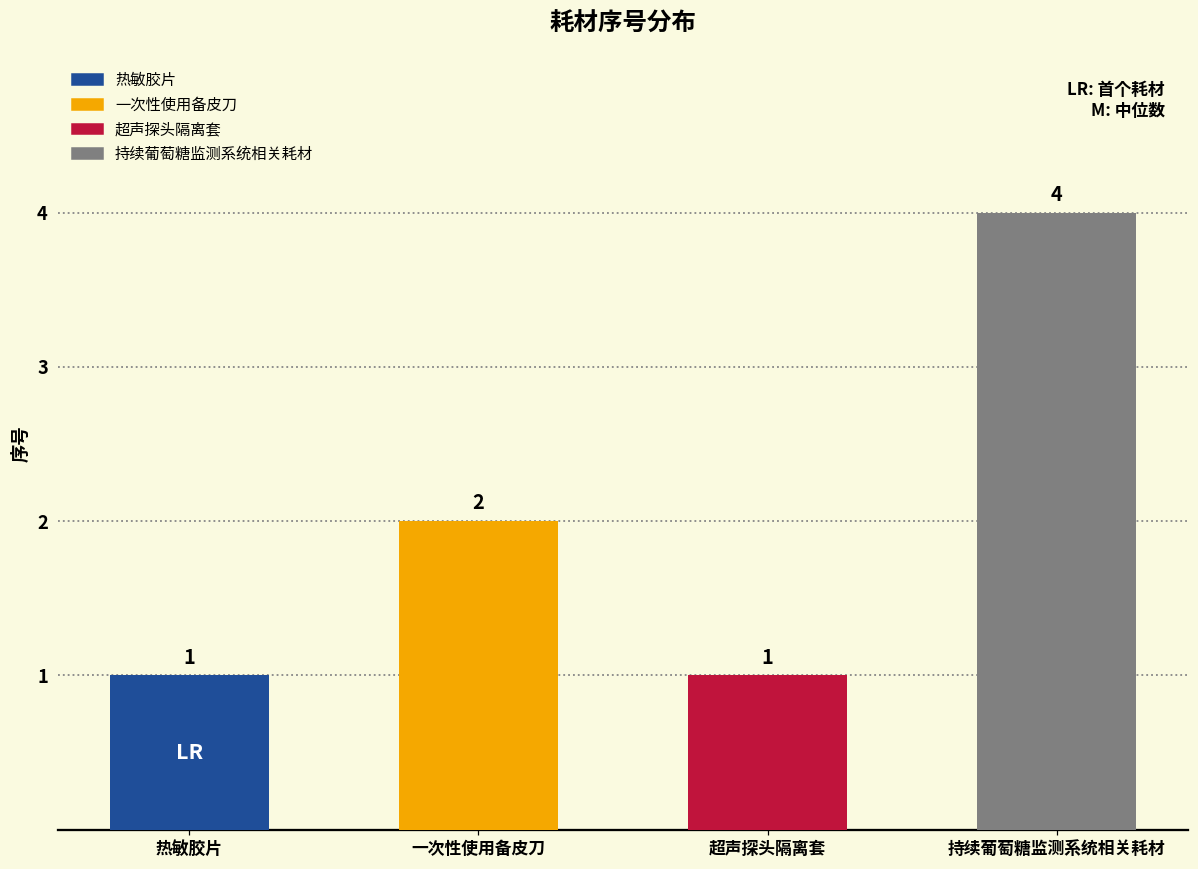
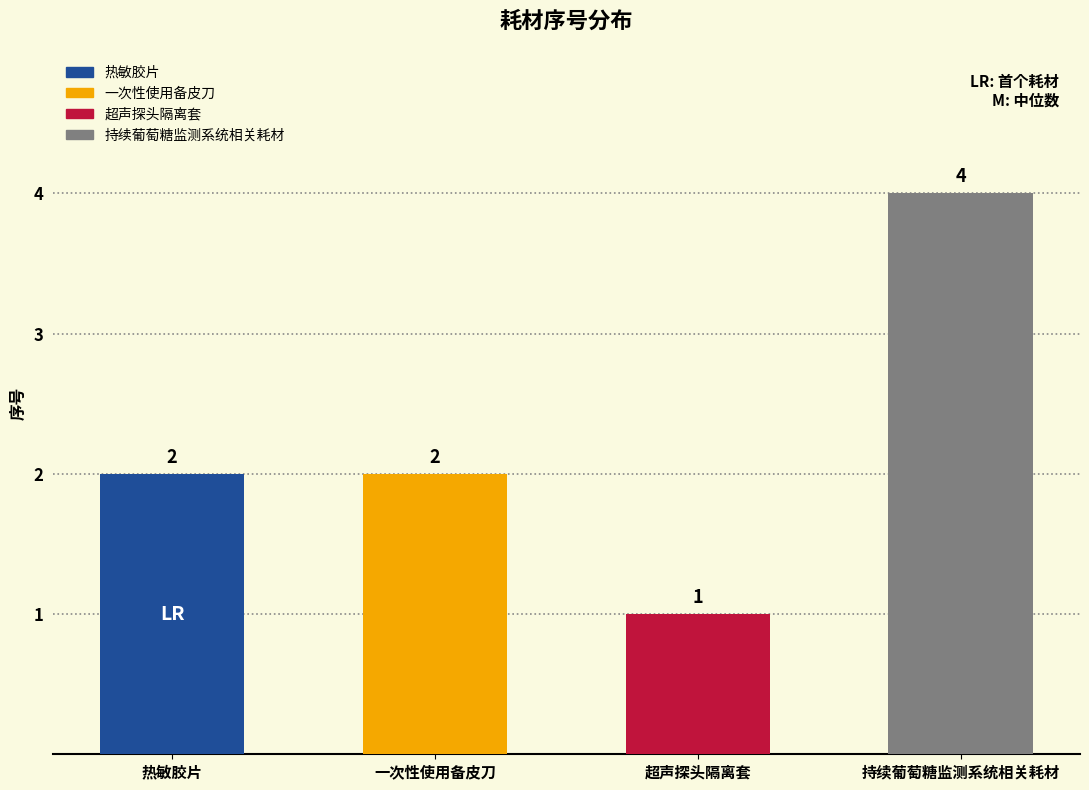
热敏胶片: 1 -> 2
